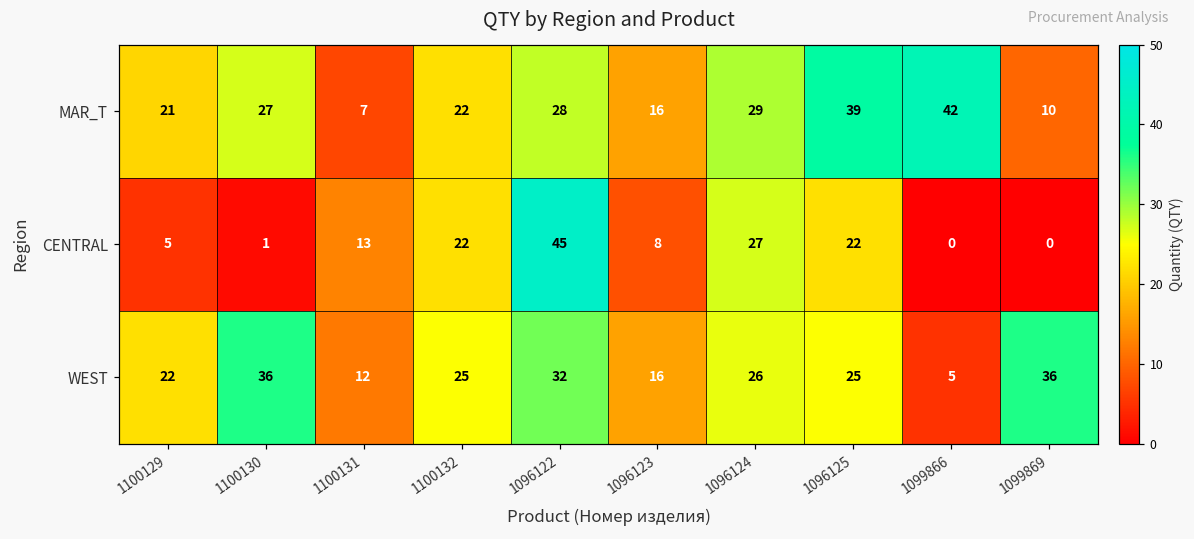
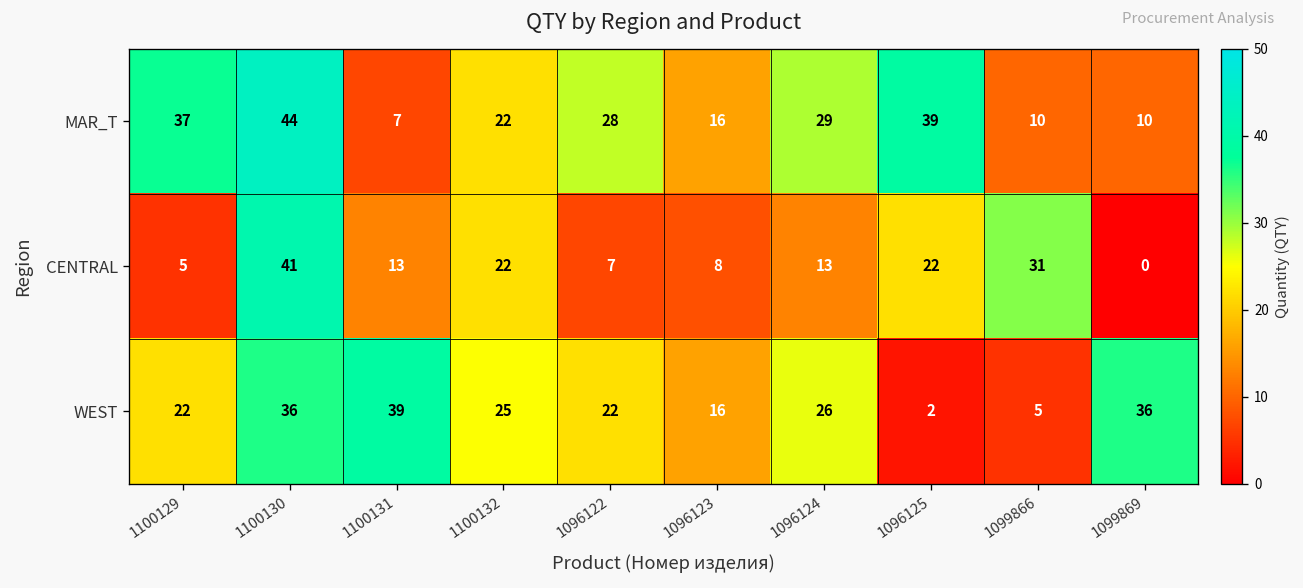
MAR_T, 1100129: 21 -> 37
MAR_T, 1100130: 27 -> 44
MAR_T, 1099866: 42 -> 10
CENTRAL, 1100130: 1 -> 41
CENTRAL, 1096122: 45 -> 7
CENTRAL, 1096124: 27 -> 13
CENTRAL, 1099866: 0 -> 31
WEST, 1100131: 12 -> 39
WEST, 1096122: 32 -> 22
WEST, 1096125: 25 -> 2
